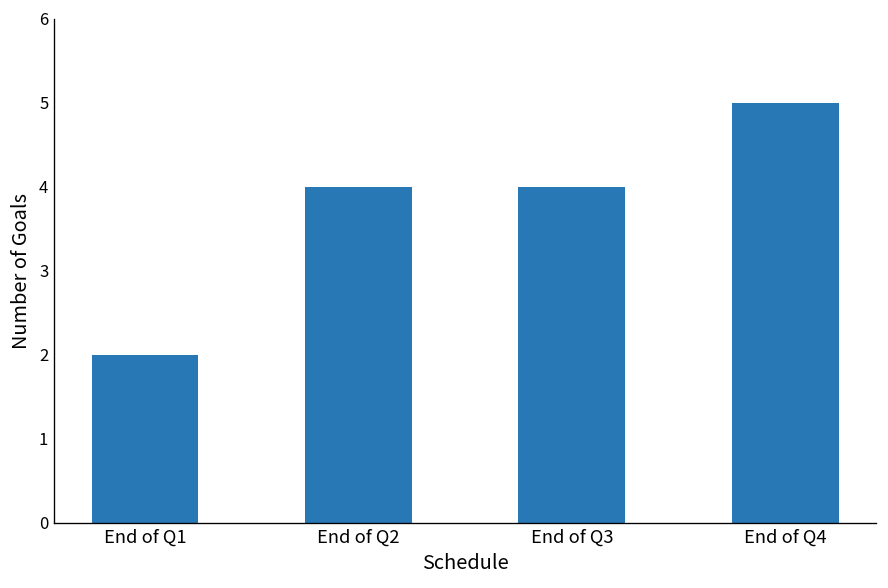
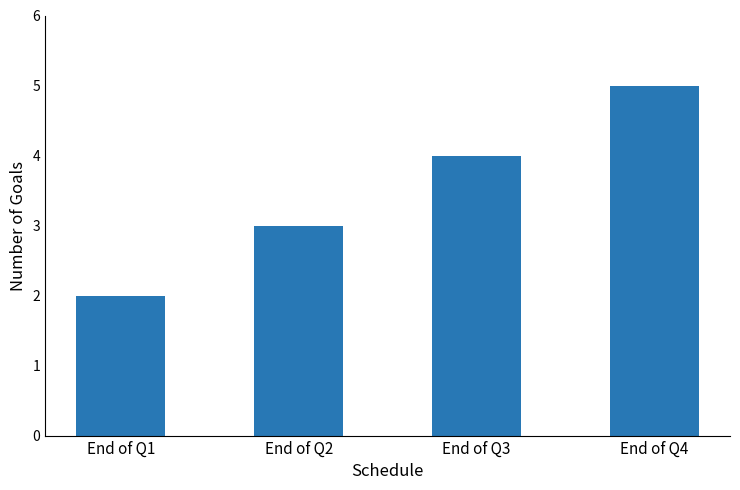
End of Q2: 4 -> 3
